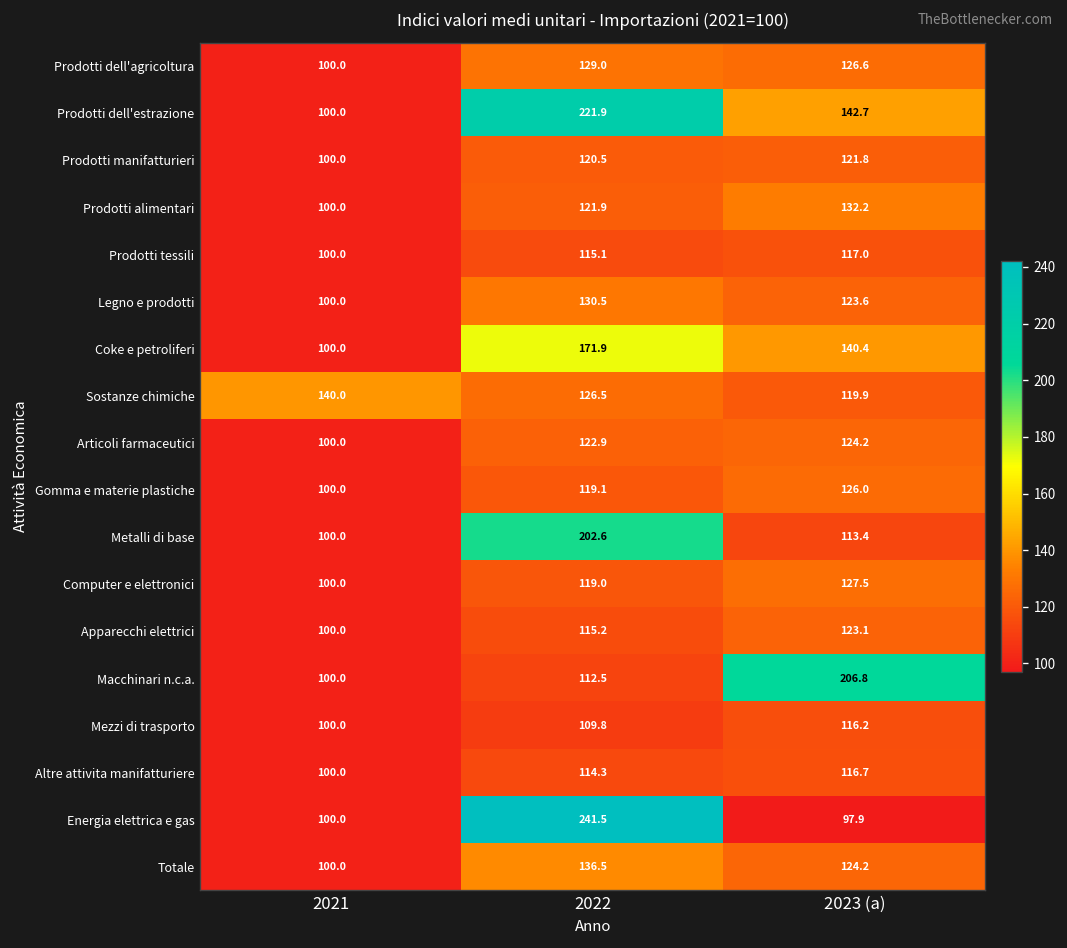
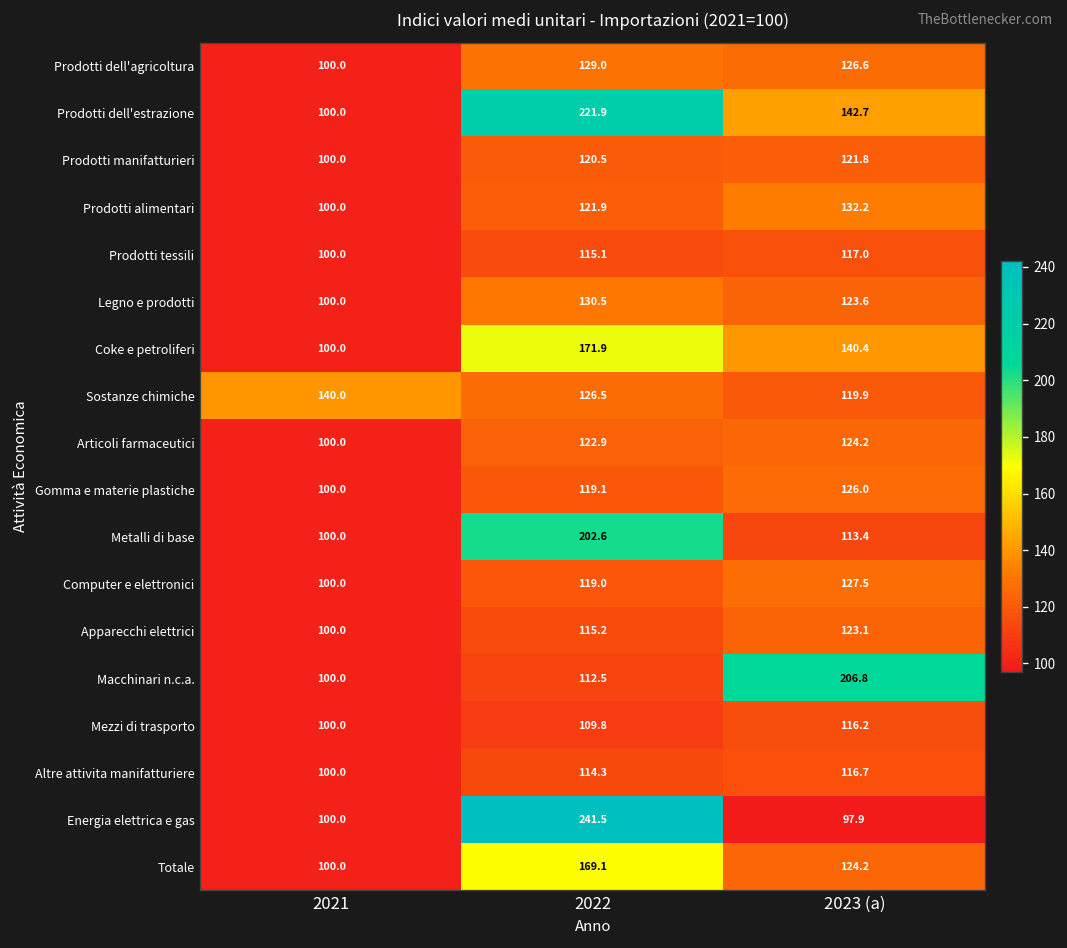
Totale, 2022: 136.5 -> 169.1
